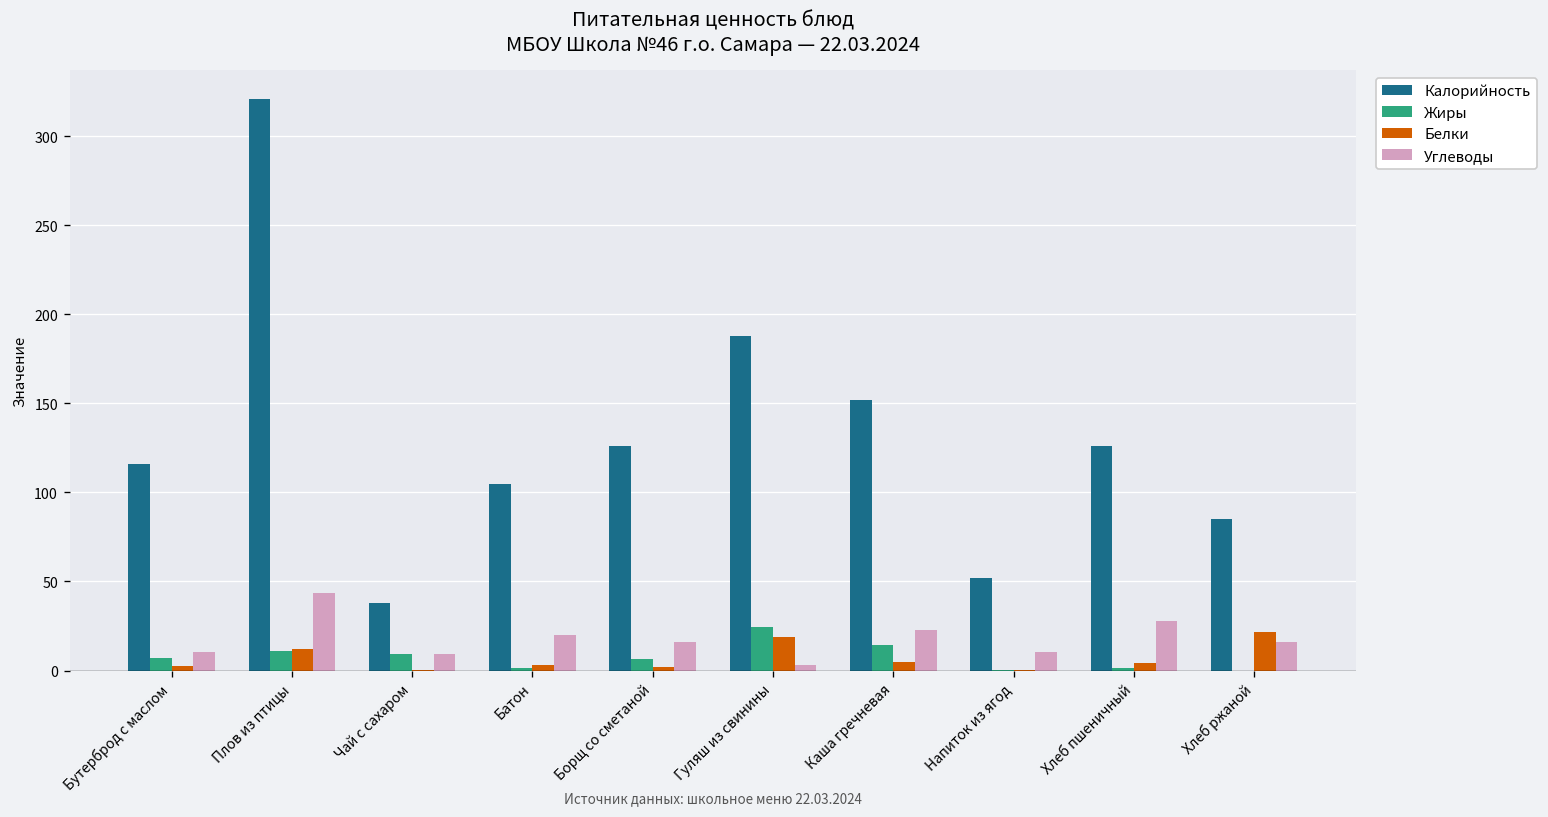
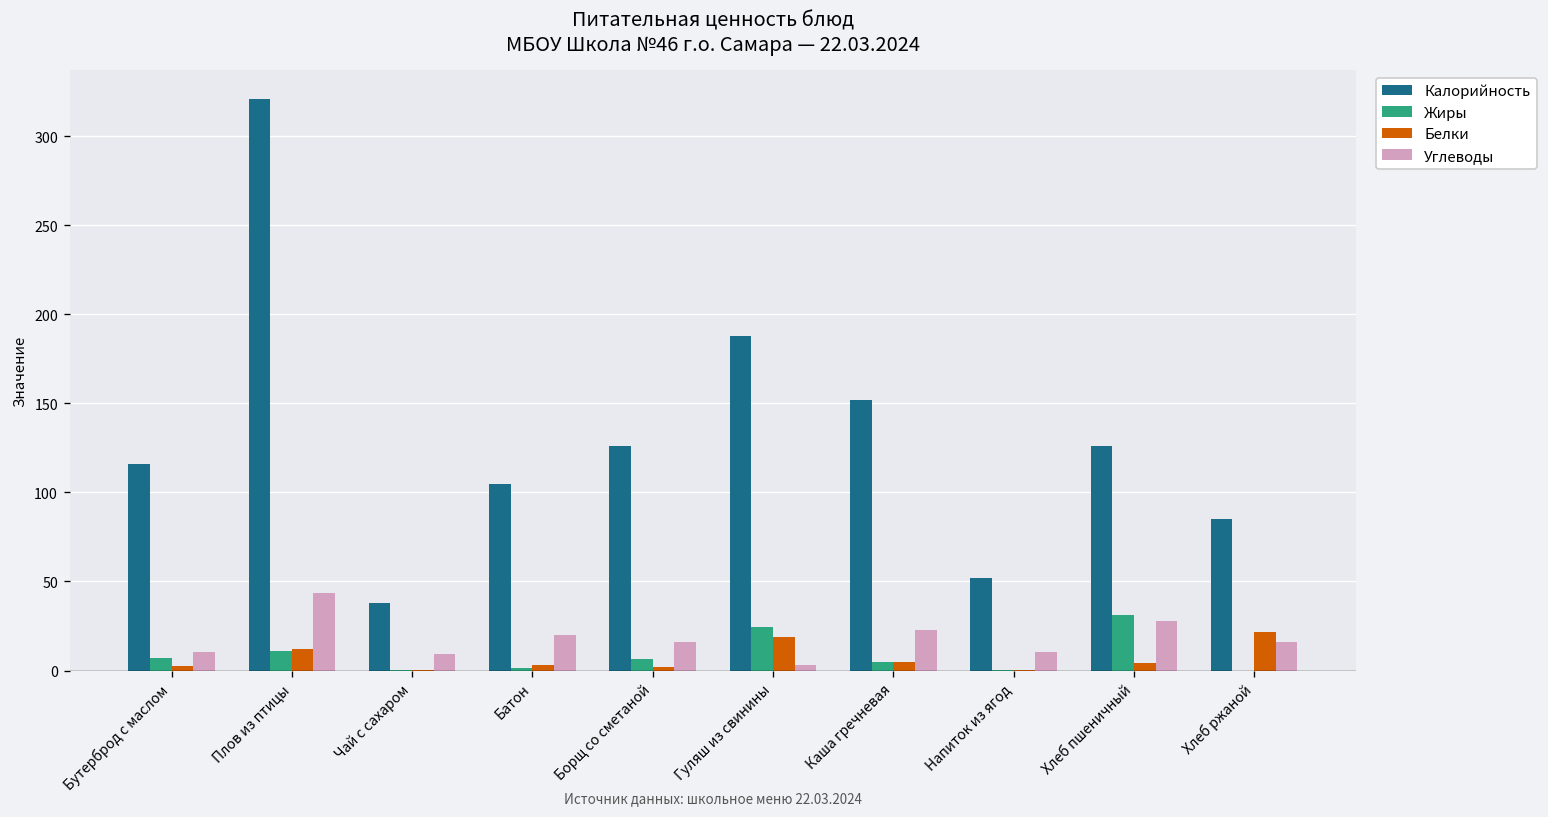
Жиры, Чай с сахаром: 9 -> 0
Жиры, Каша гречневая: 14 -> 5
Жиры, Хлеб пшеничный: 2 -> 31
